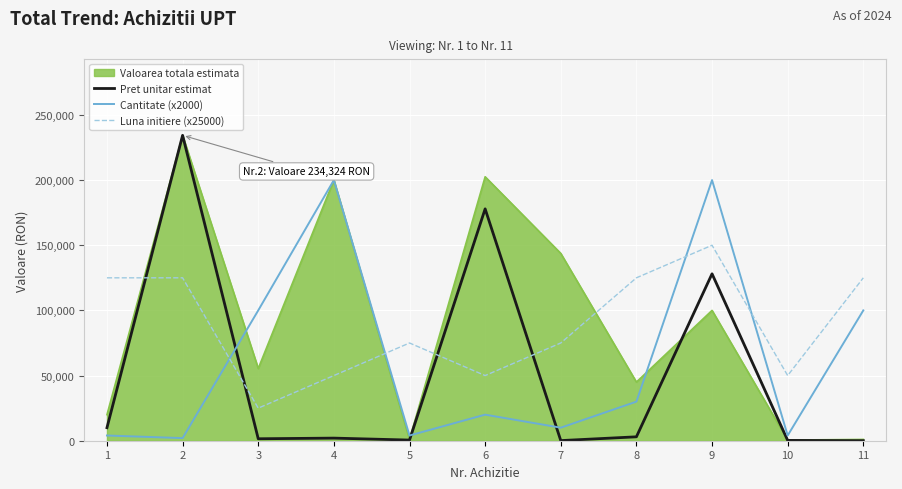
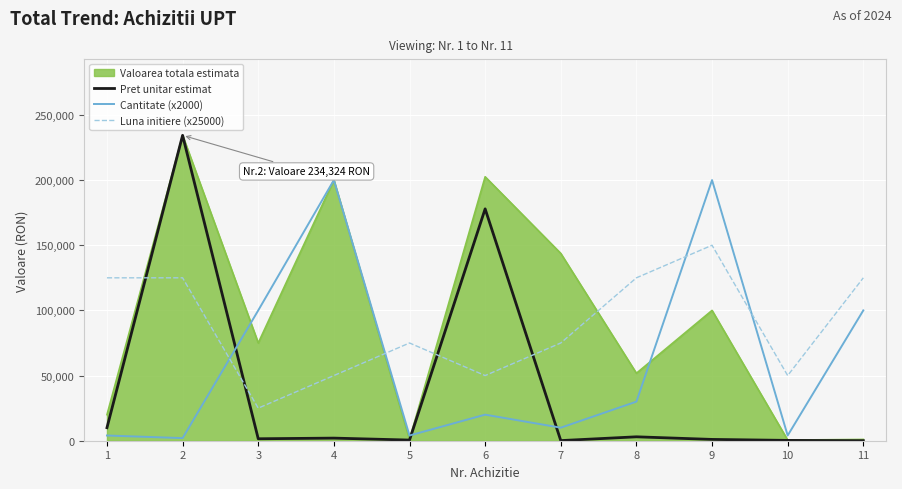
Valoarea totala estimata, 3: 55,000 -> 75,000
Valoarea totala estimata, 8: 45,000 -> 52,000
Pret unitar estimat, 9: 128,000 -> 1,000
